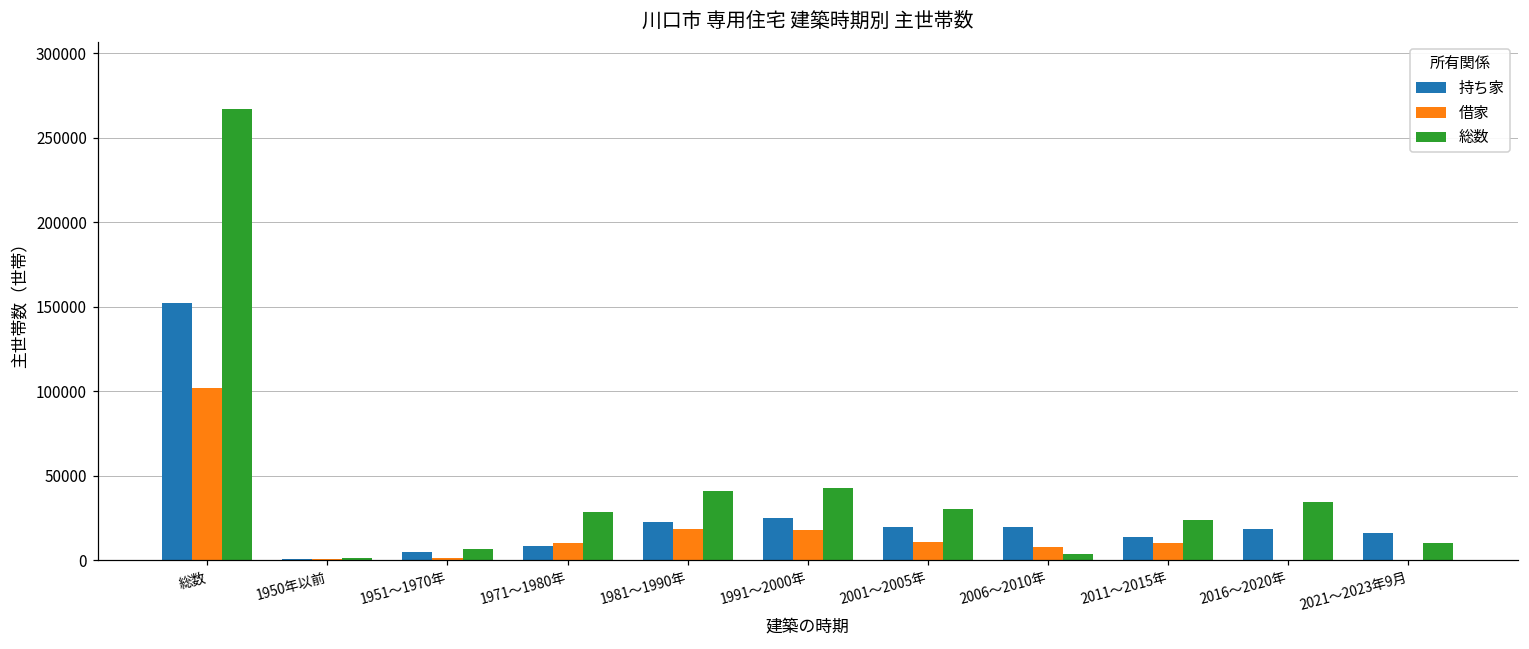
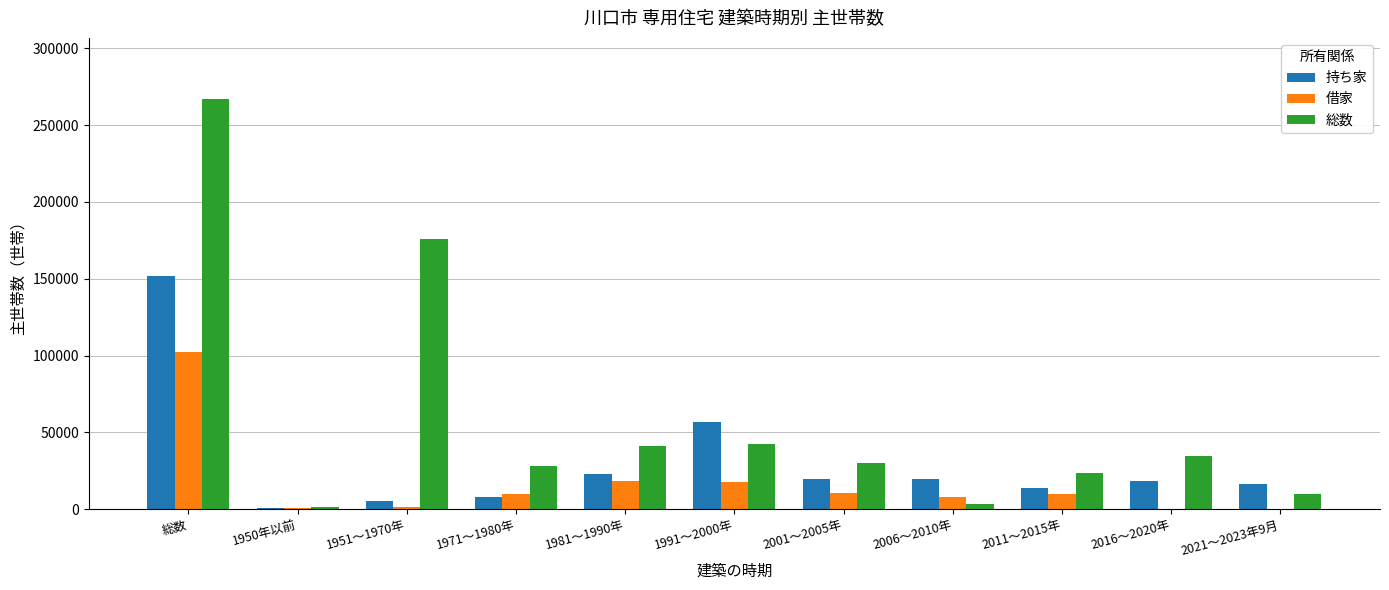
総数, 1951～1970年: 6000 -> 176000
持ち家, 1991～2000年: 25000 -> 57000
